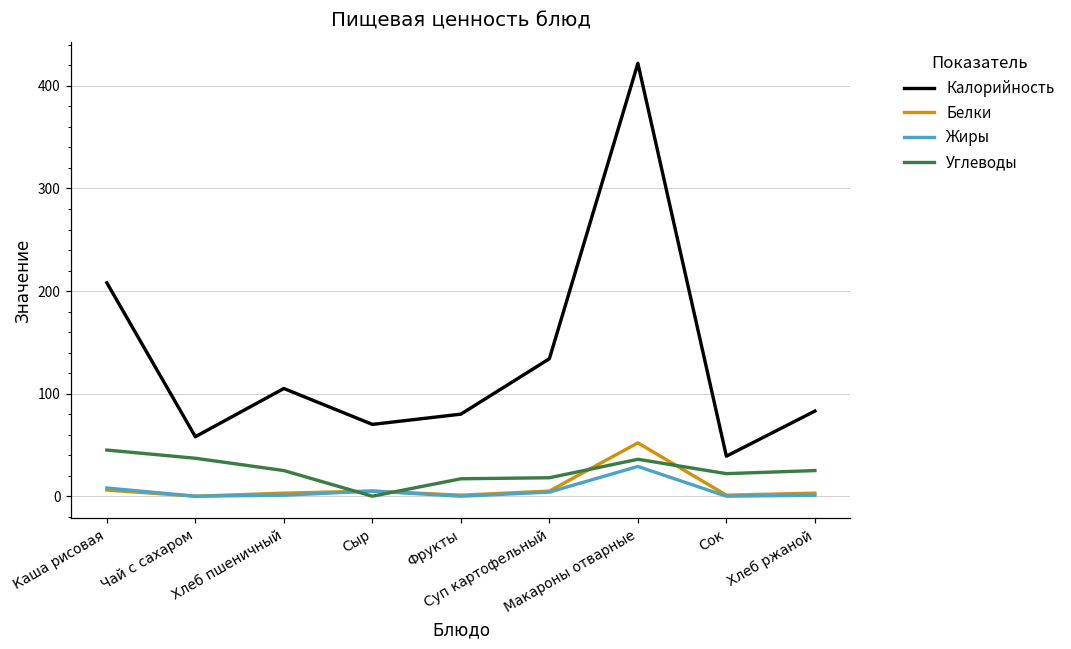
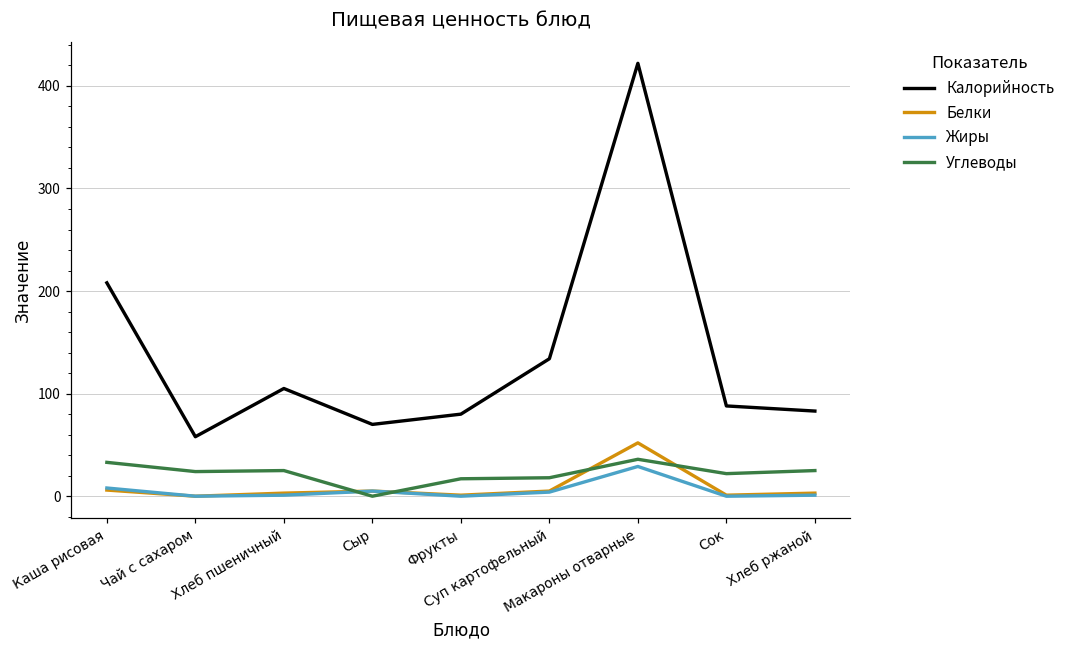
Углеводы, Каша рисовая: 50 -> 30
Углеводы, Чай с сахаром: 40 -> 20
Калорийность, Сок: 40 -> 90
